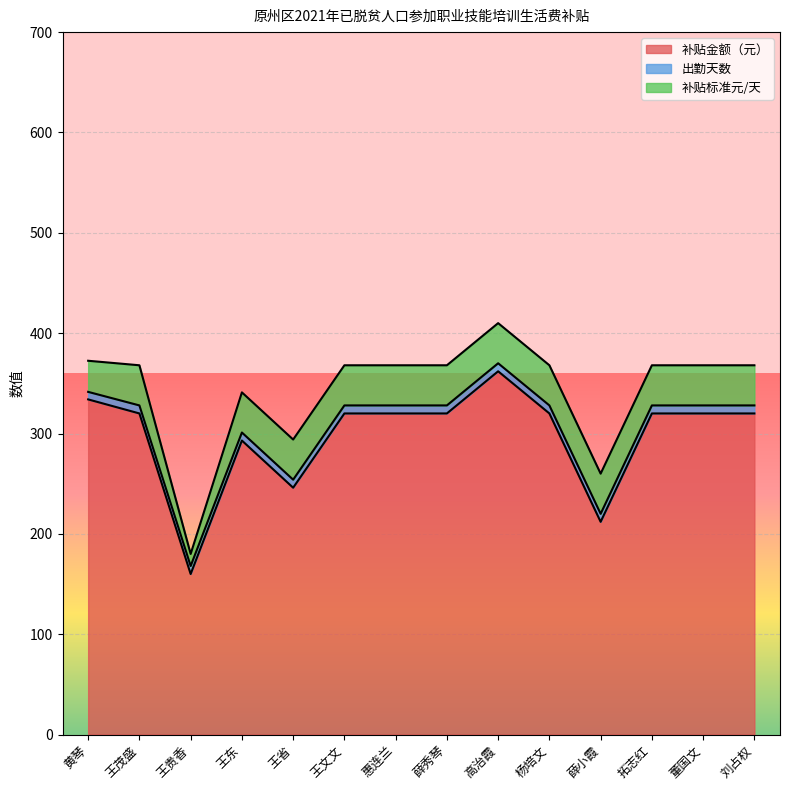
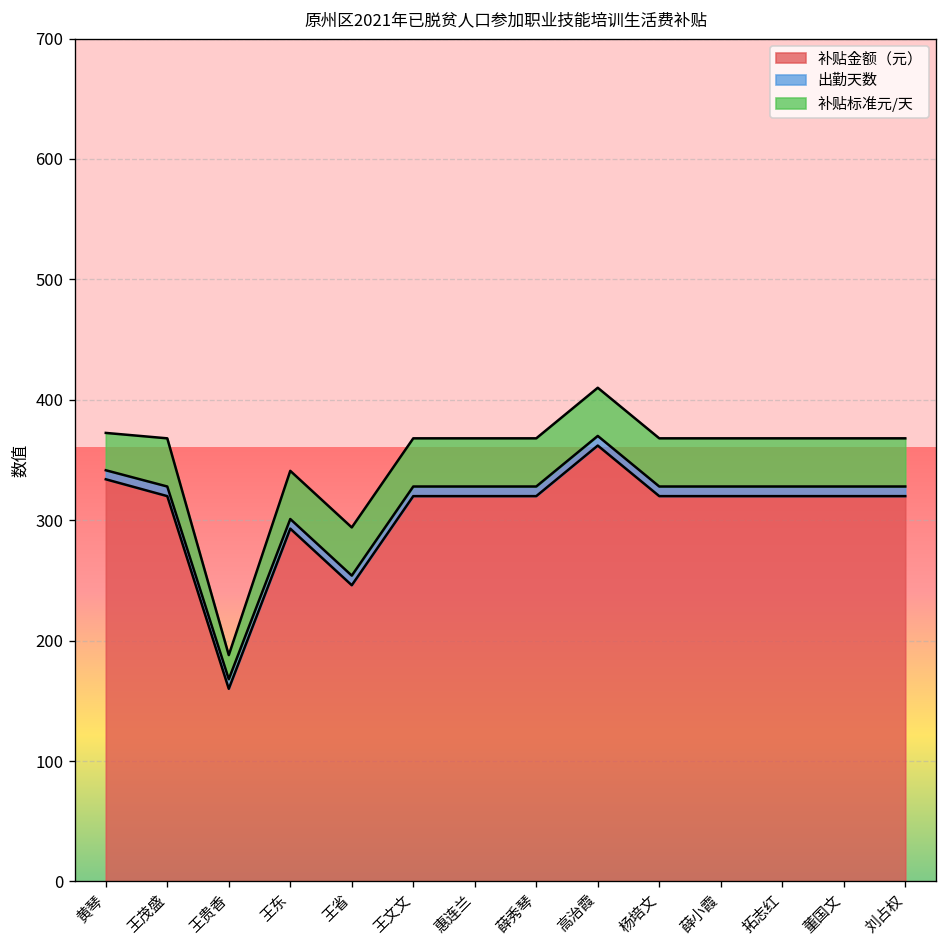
补贴标准元/天, 王贵香: 12 -> 20
补贴金额（元）, 薛小霞: 212 -> 320
